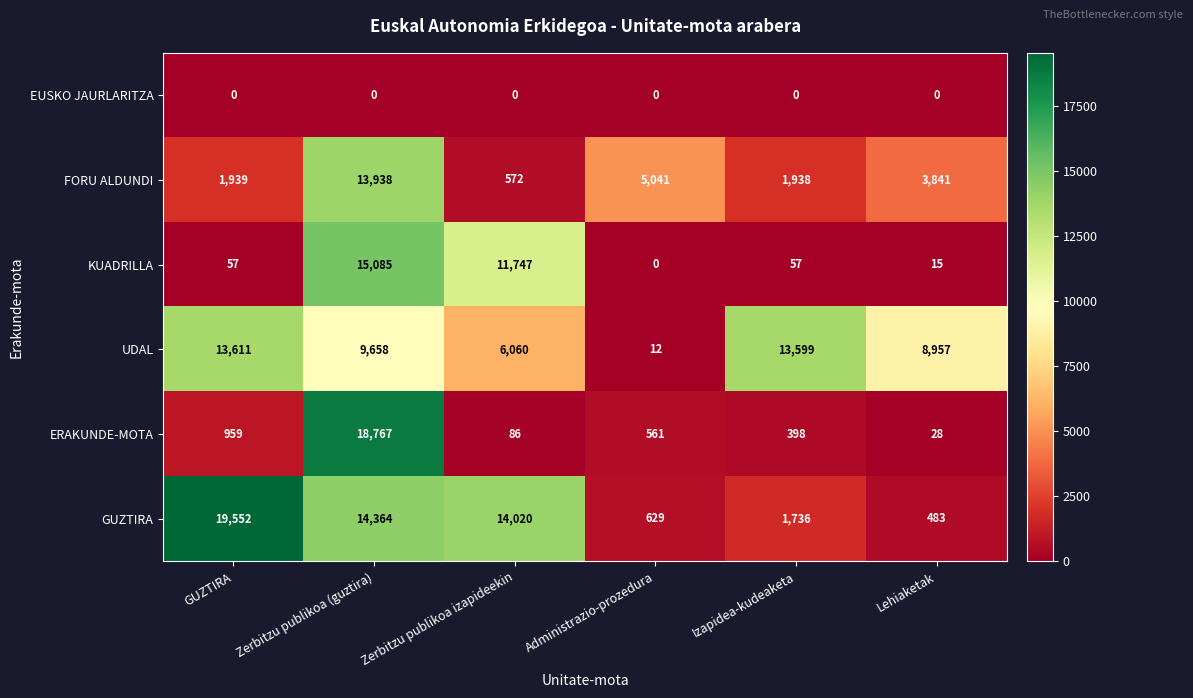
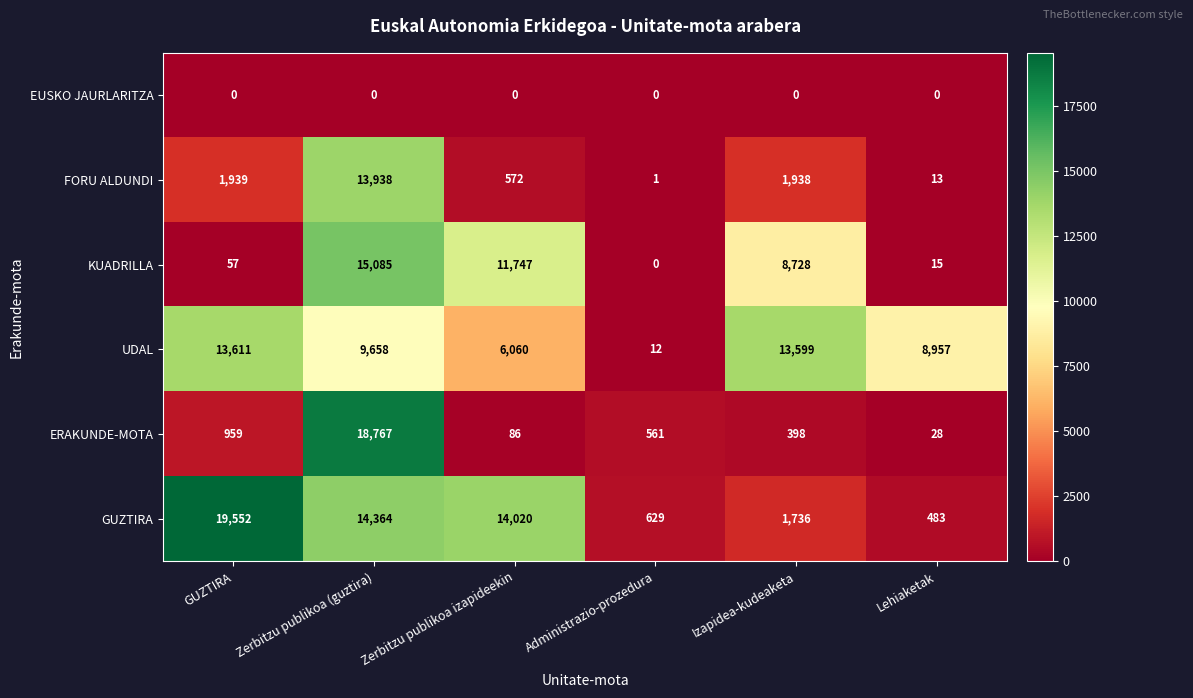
FORU ALDUNDI, Administrazio-prozedura: 5,041 -> 1
FORU ALDUNDI, Lehiaketak: 3,841 -> 13
KUADRILLA, Izapidea-kudeaketa: 57 -> 8,728
